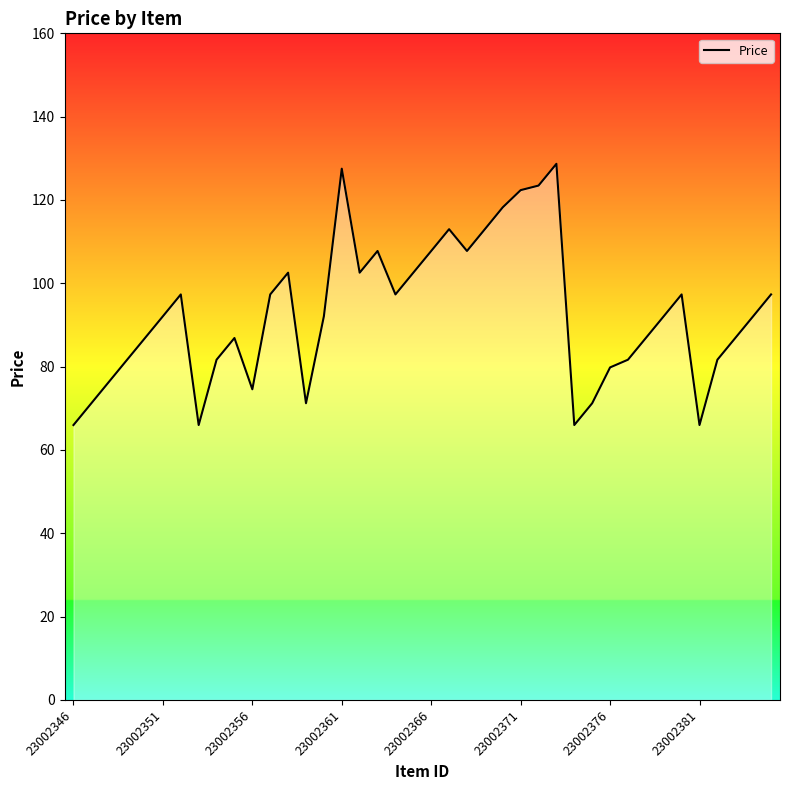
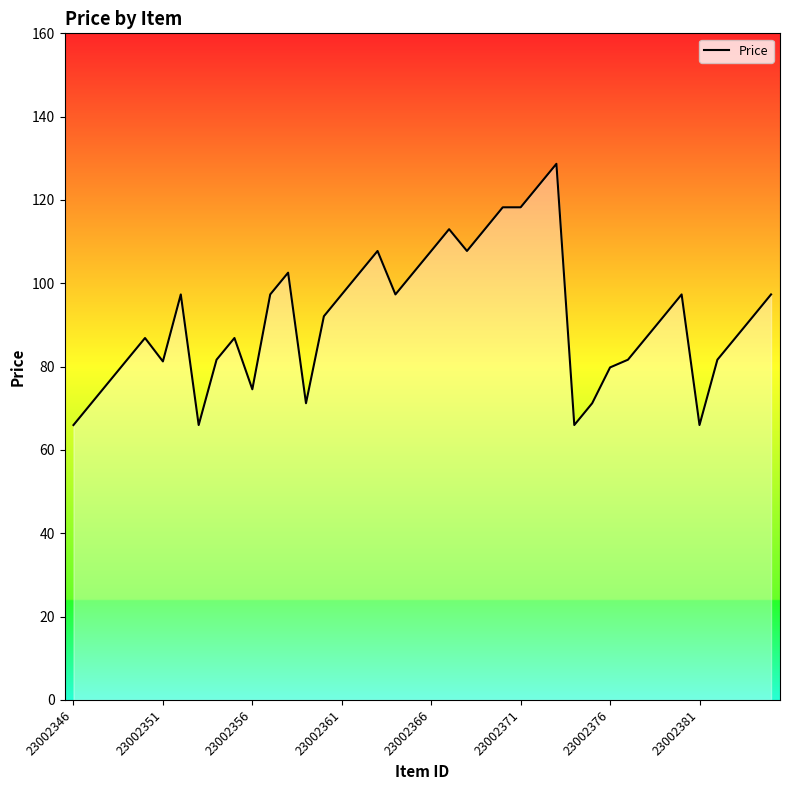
23002351: 92 -> 81
23002361: 128 -> 97
23002371: 122 -> 118
